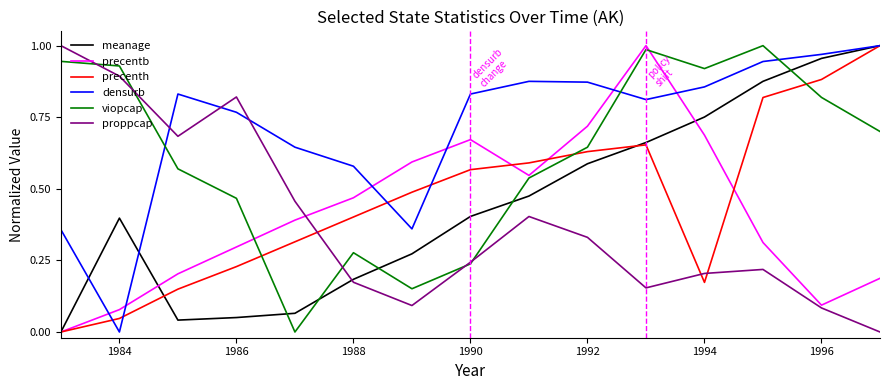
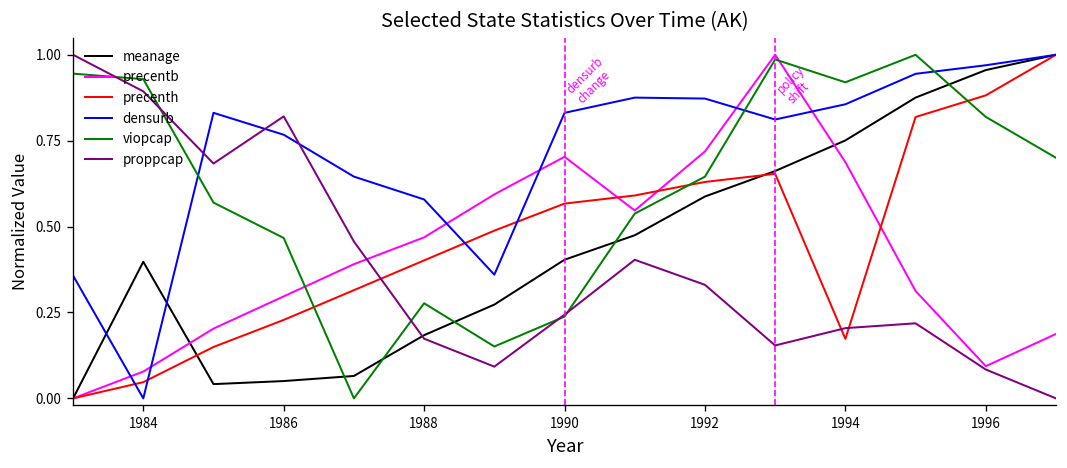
precentb, 1990: 0.67 -> 0.70
